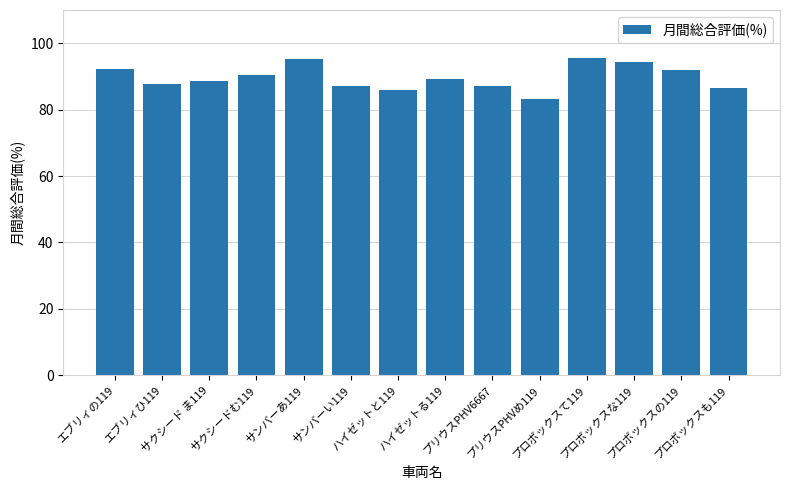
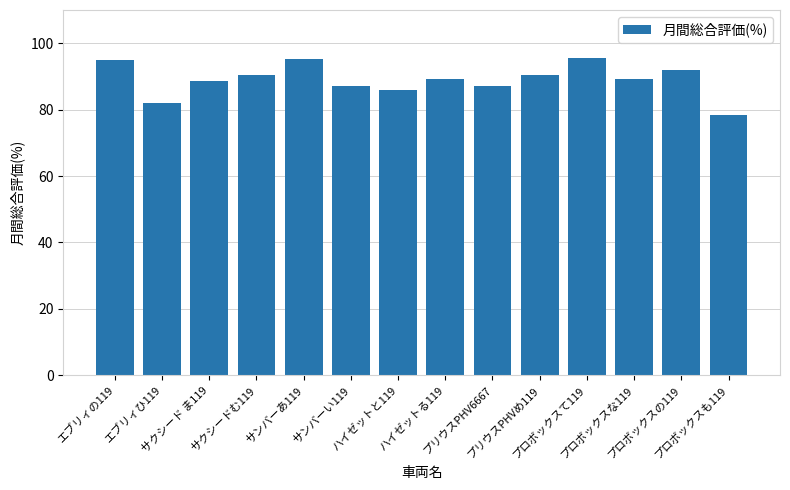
エブリィの119: 92 -> 95
エブリィひ119: 88 -> 82
プリウスPHVめ119: 83 -> 90
プロボックスな119: 94 -> 89
プロボックスも119: 86 -> 78
